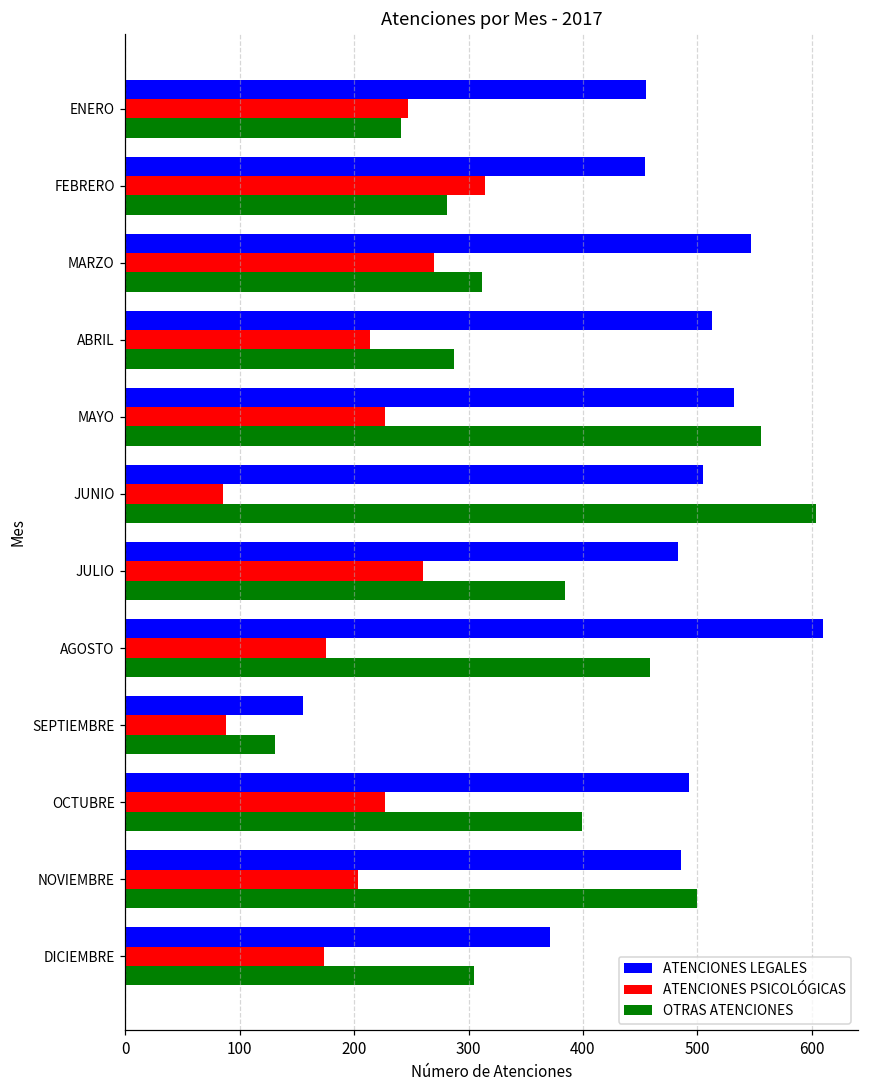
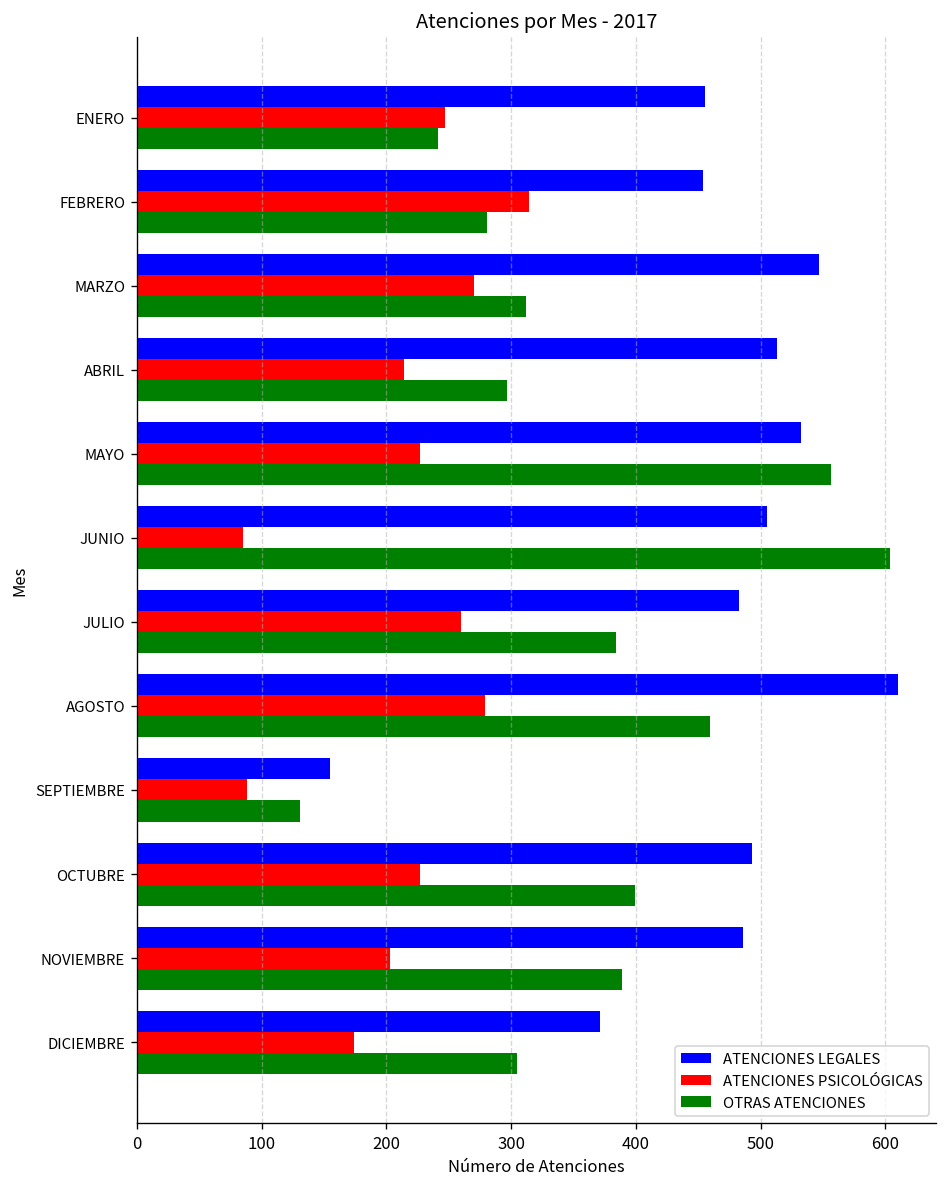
OTRAS ATENCIONES, ABRIL: 287 -> 297
ATENCIONES PSICOLÓGICAS, AGOSTO: 175 -> 279
OTRAS ATENCIONES, NOVIEMBRE: 500 -> 389
